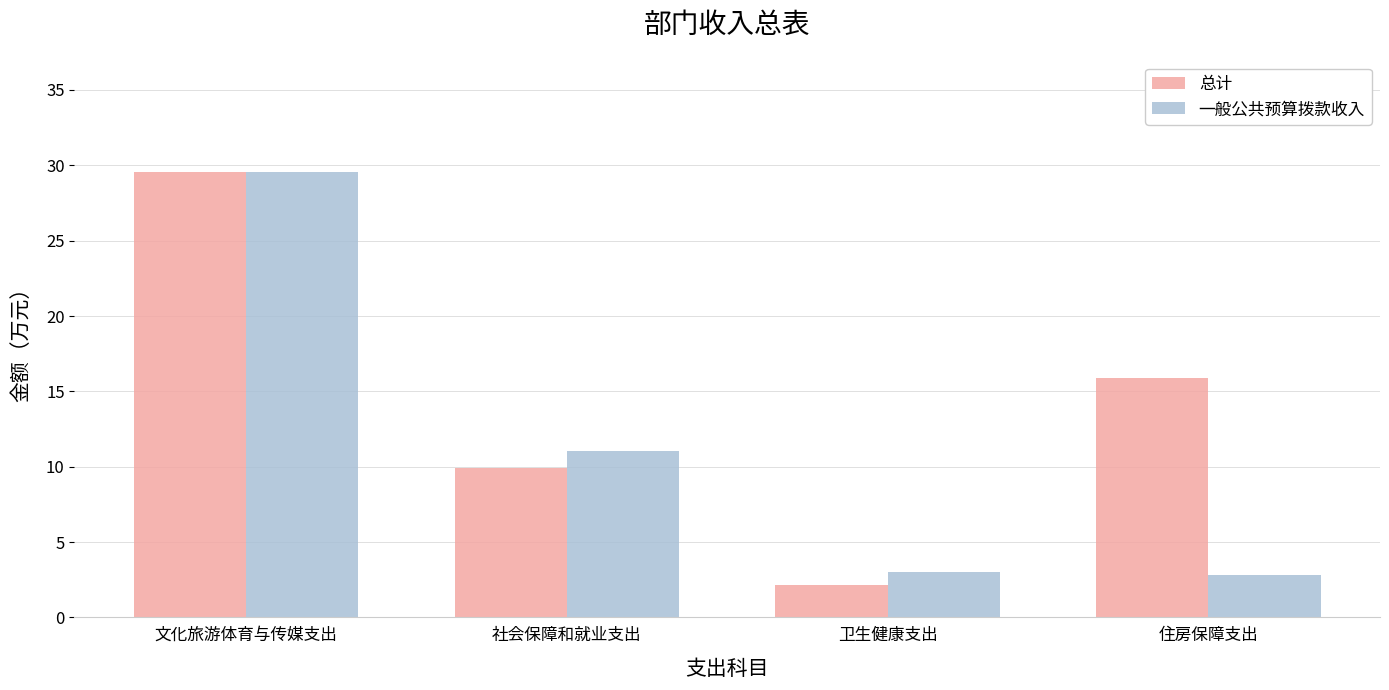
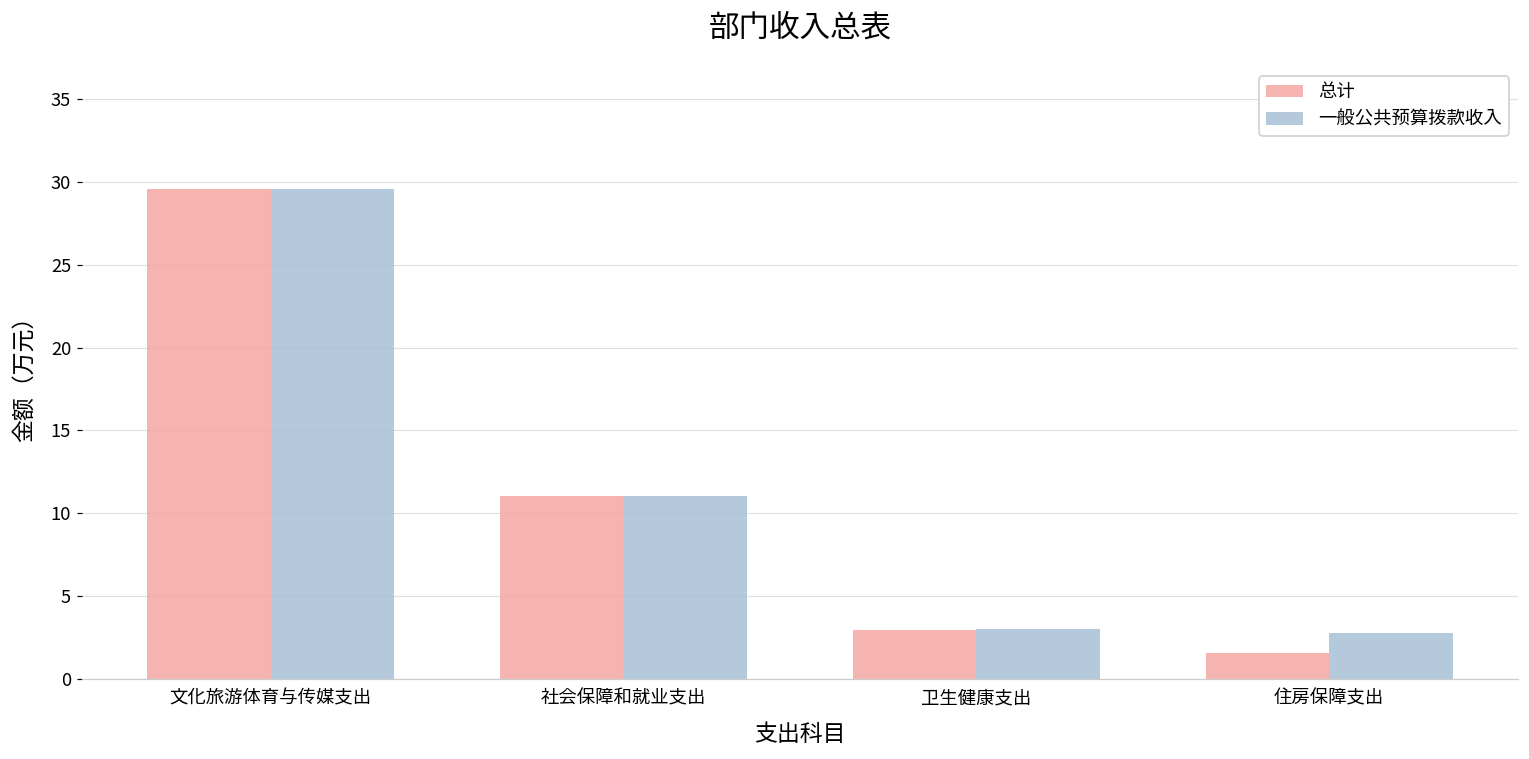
总计, 社会保障和就业支出: 9.9 -> 11.1
总计, 卫生健康支出: 2.1 -> 3.0
总计, 住房保障支出: 15.9 -> 1.6
